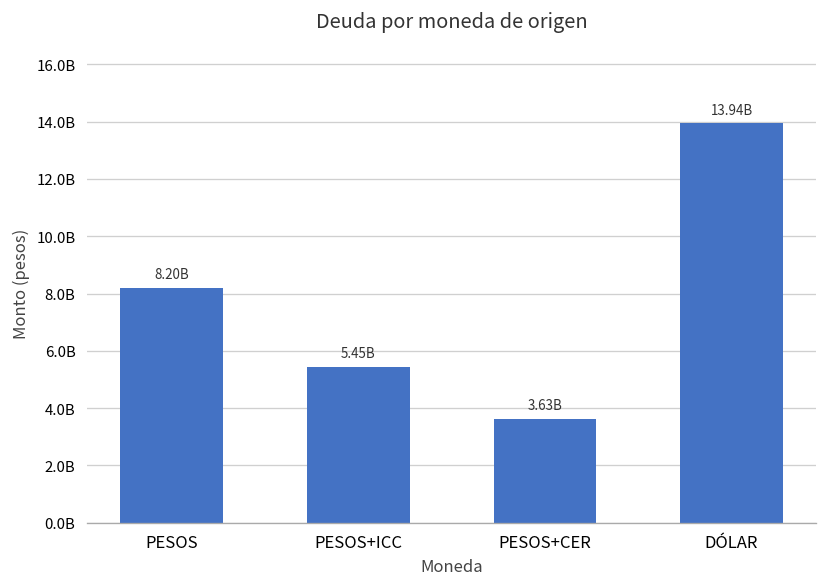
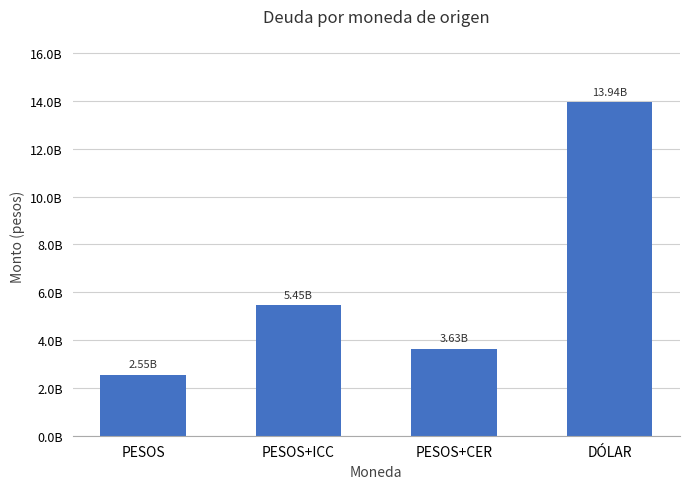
PESOS: 8.20B -> 2.55B
